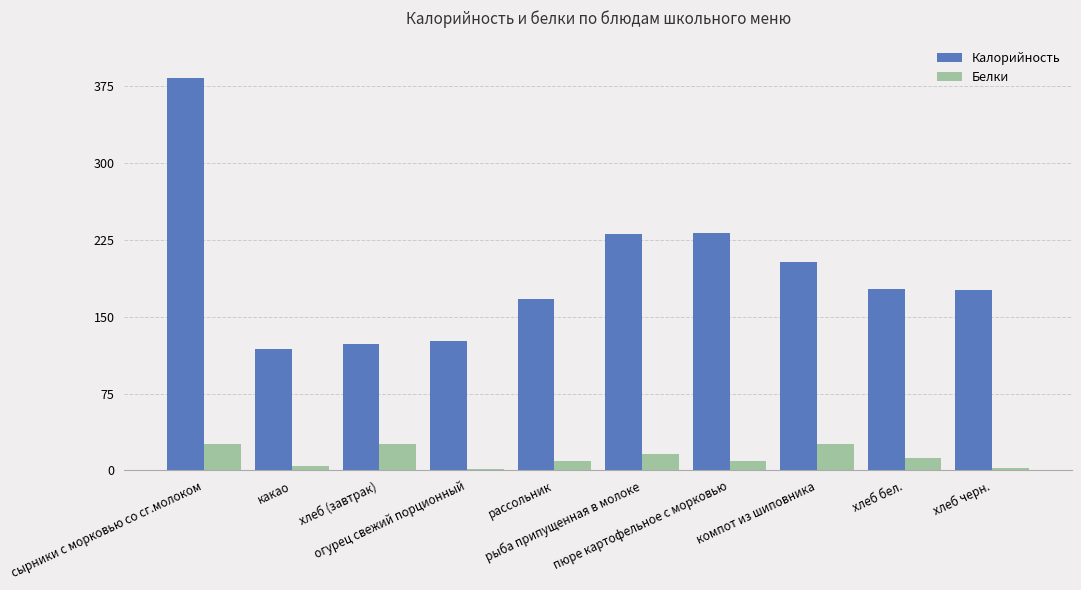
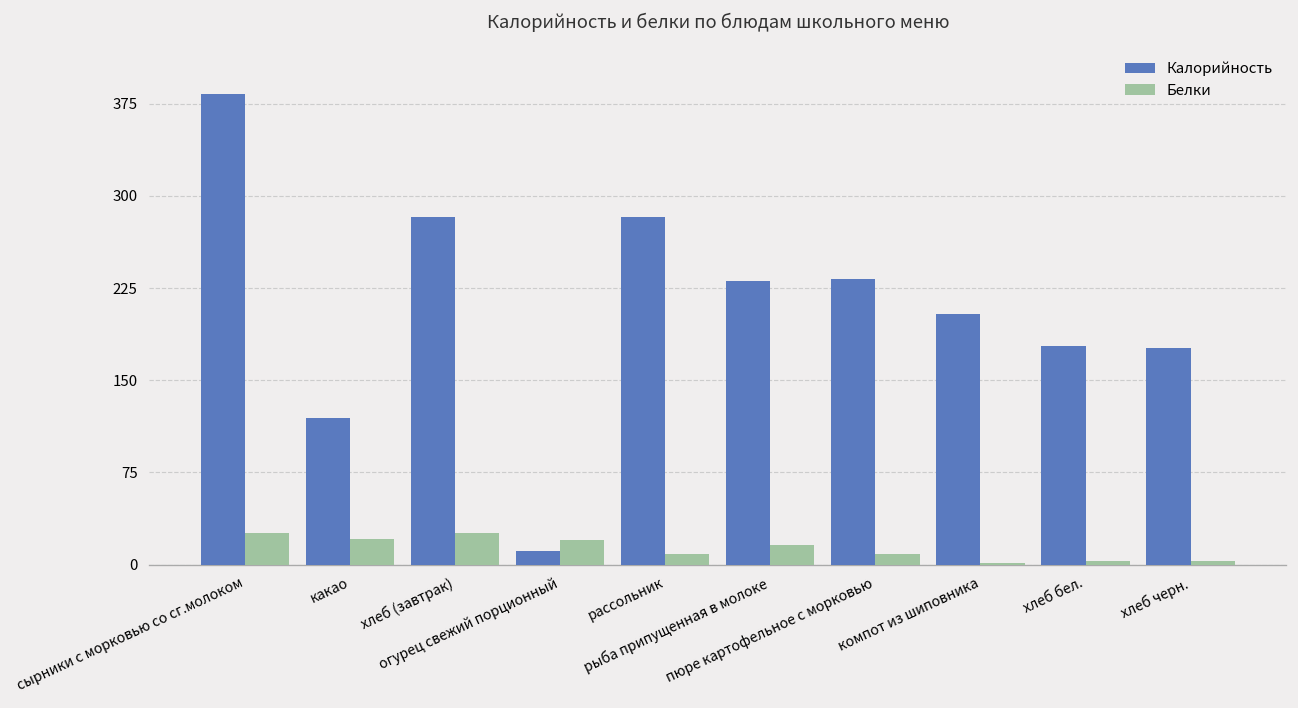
Белки, какао: 4 -> 21
Калорийность, хлеб (завтрак): 124 -> 283
Калорийность, огурец свежий порционный: 126 -> 11
Белки, огурец свежий порционный: 1 -> 20
Калорийность, рассольник: 167 -> 283
Белки, компот из шиповника: 26 -> 1
Белки, хлеб бел.: 12 -> 3
